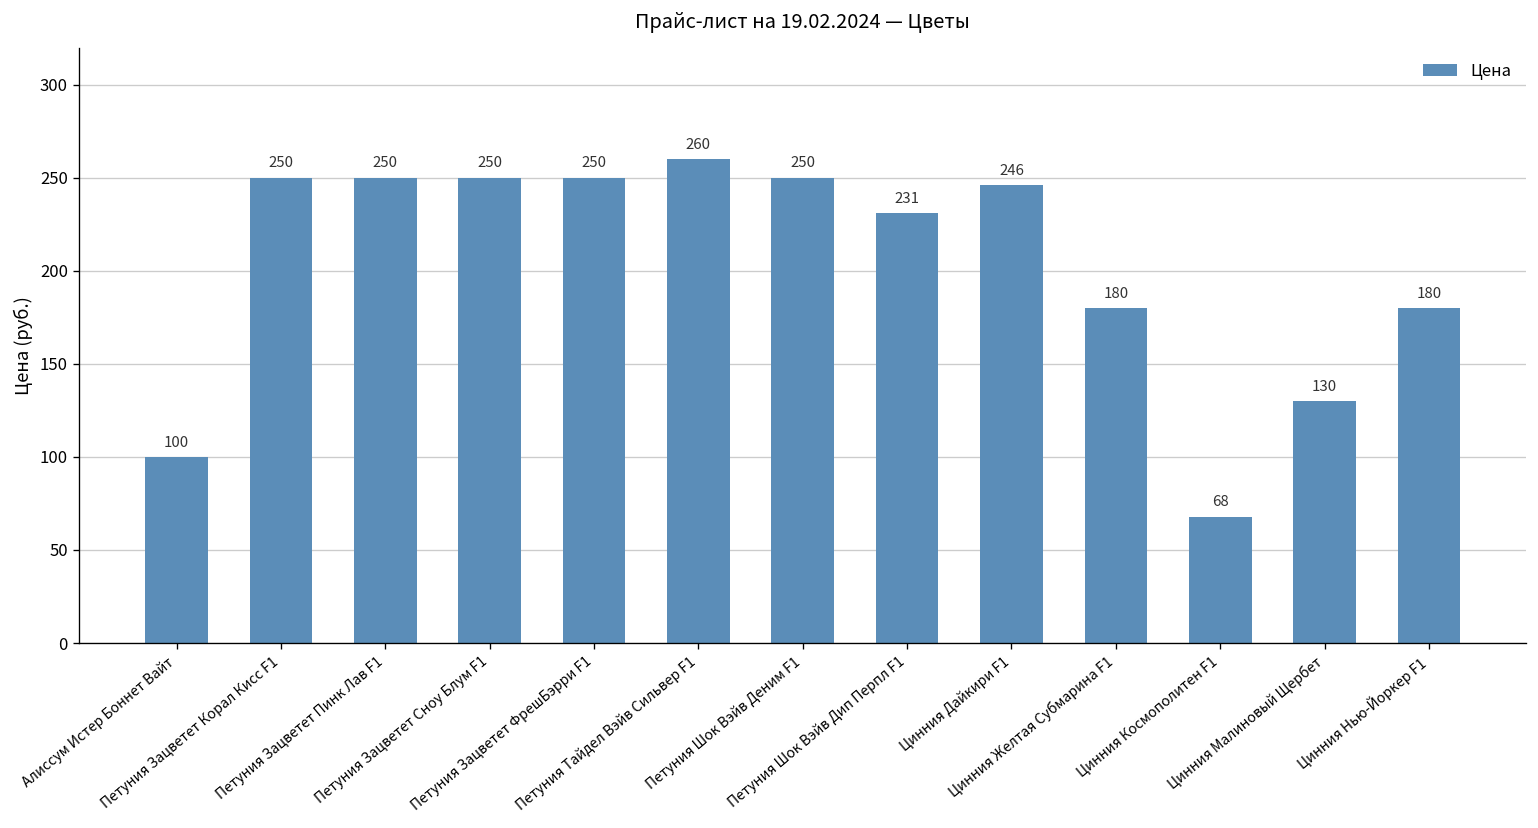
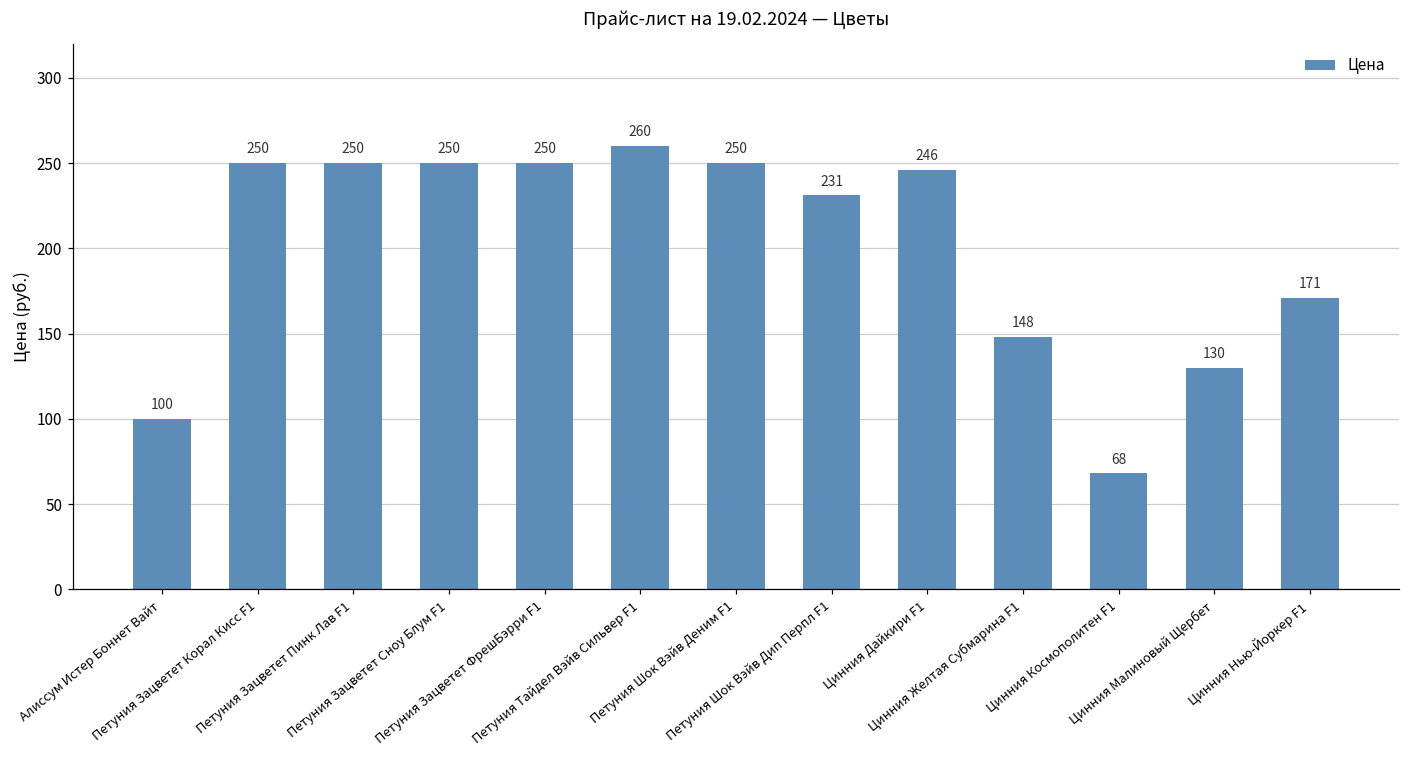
Цинния Желтая Субмарина F1: 180 -> 148
Цинния Нью-Йоркер F1: 180 -> 171
